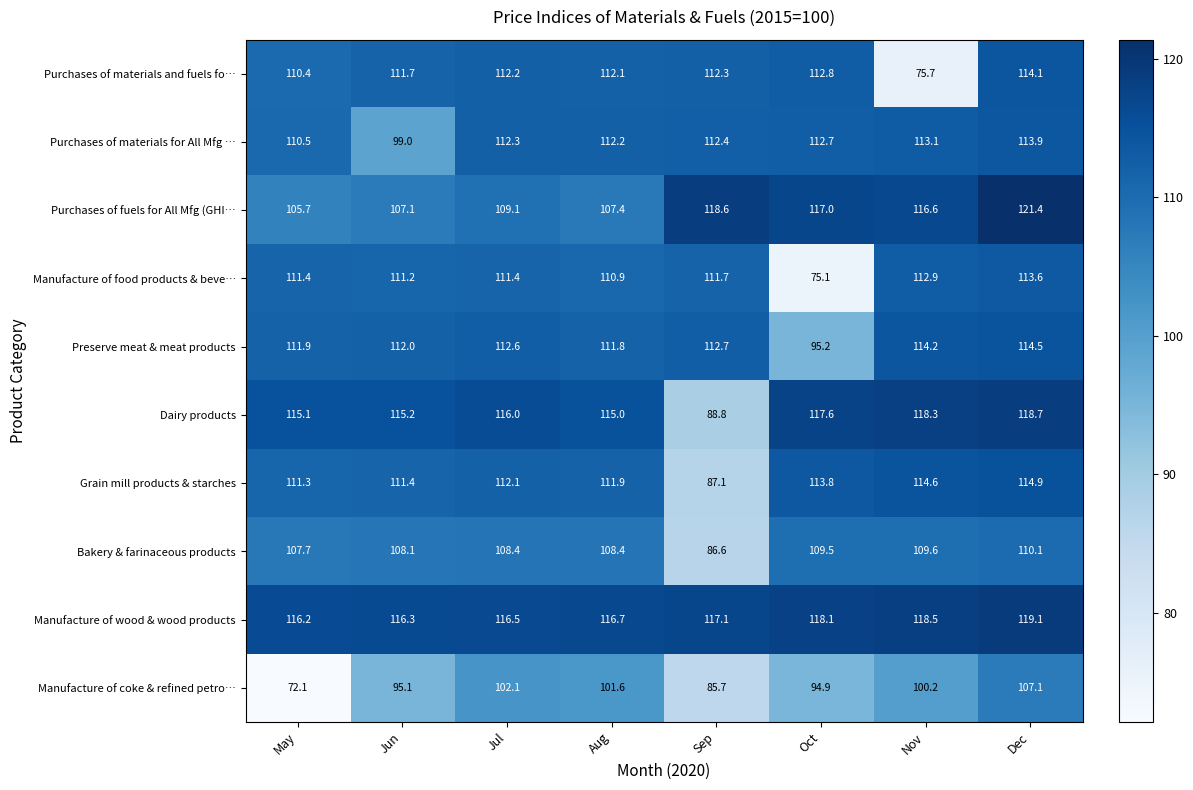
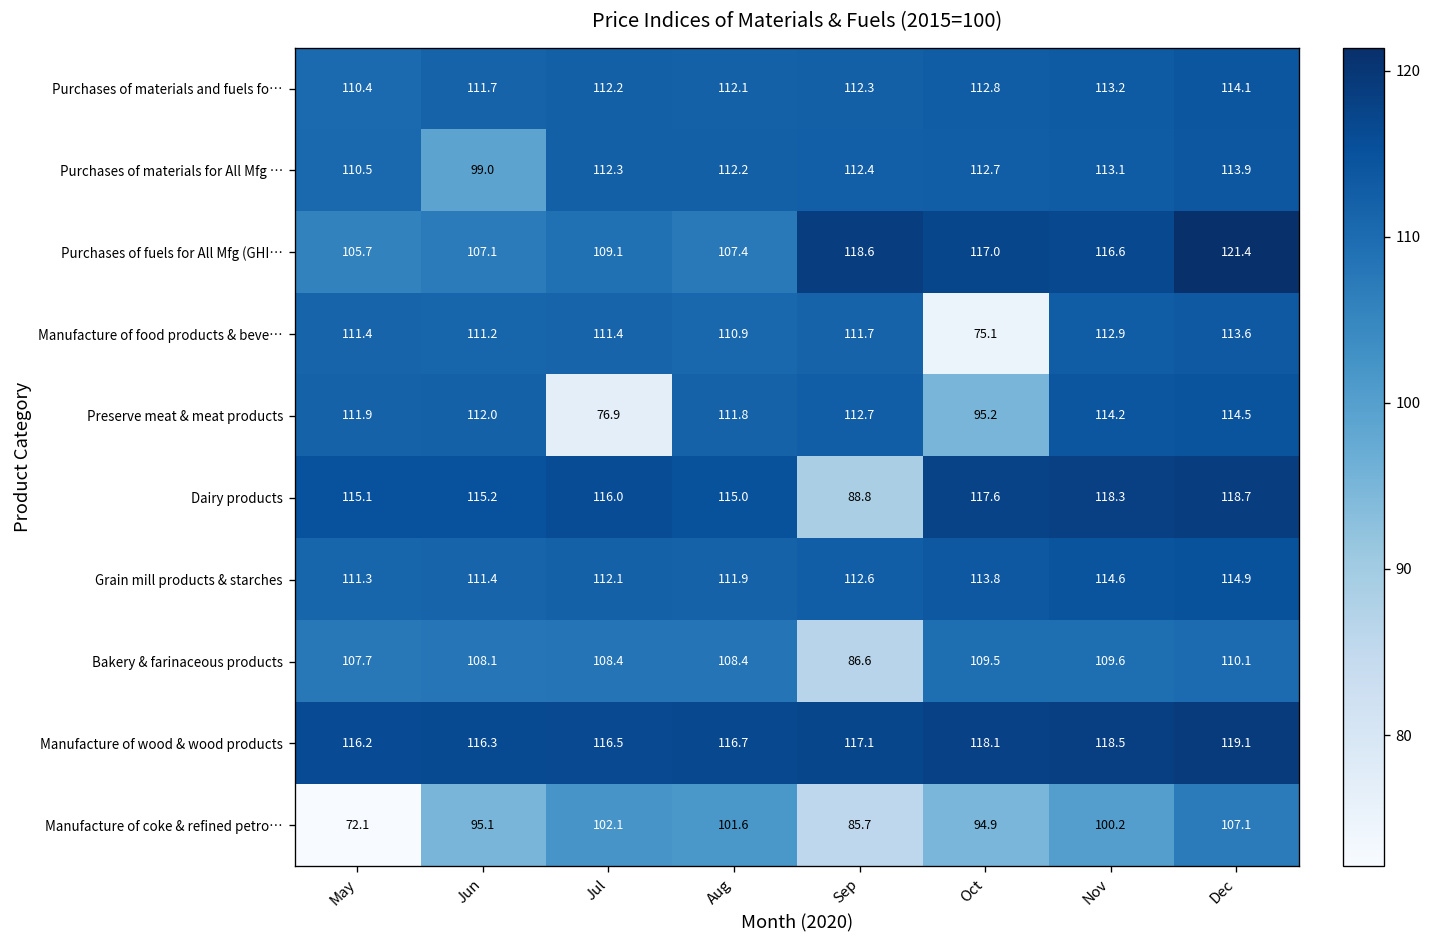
Purchases of materials and fuels fo…, Nov: 75.7 -> 113.2
Preserve meat & meat products, Jul: 112.6 -> 76.9
Grain mill products & starches, Sep: 87.1 -> 112.6
